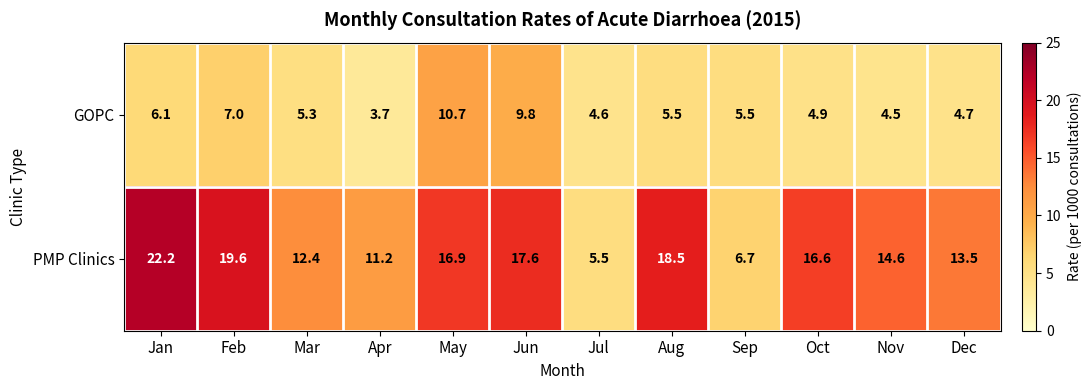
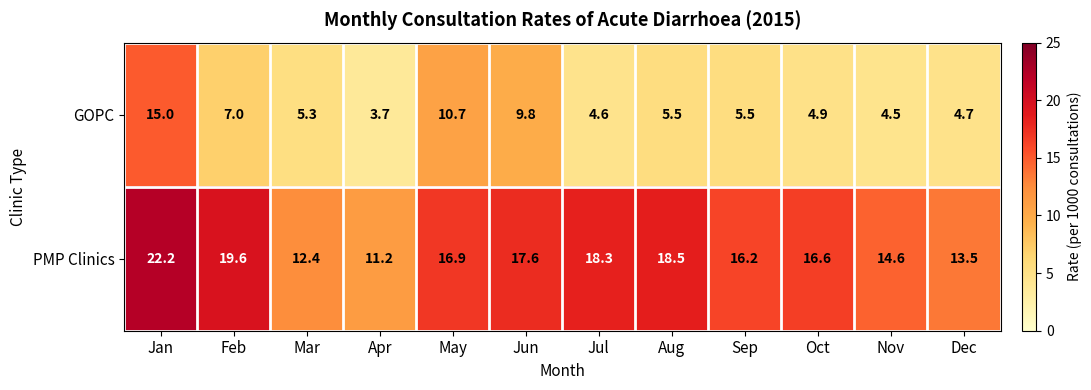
GOPC, Jan: 6.1 -> 15.0
PMP Clinics, Jul: 5.5 -> 18.3
PMP Clinics, Sep: 6.7 -> 16.2
